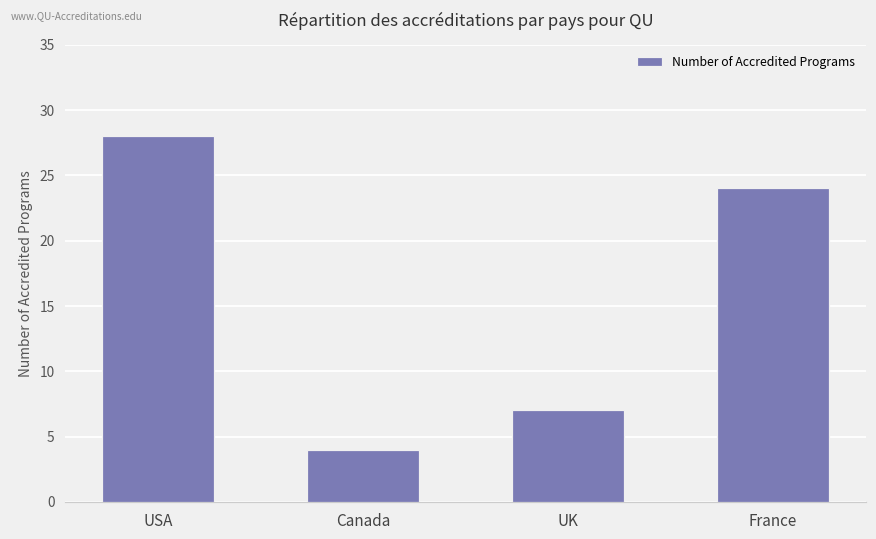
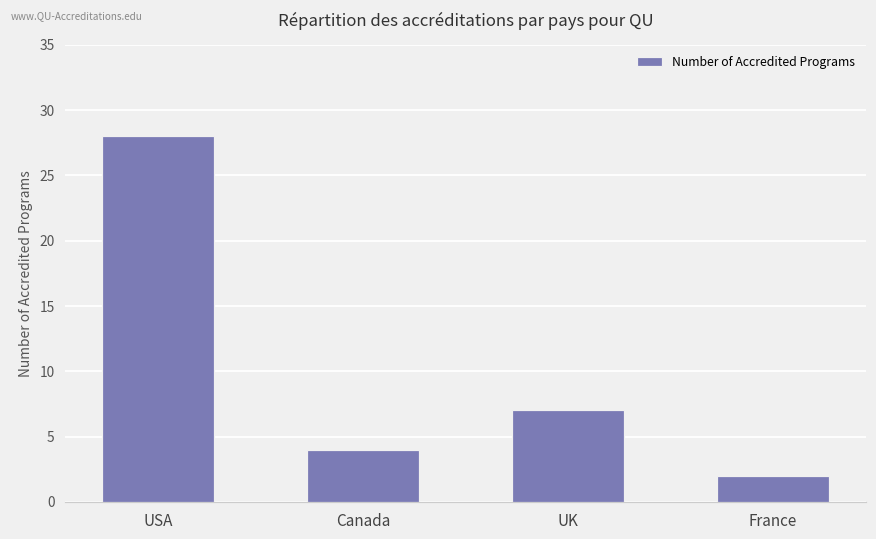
France: 24 -> 2
